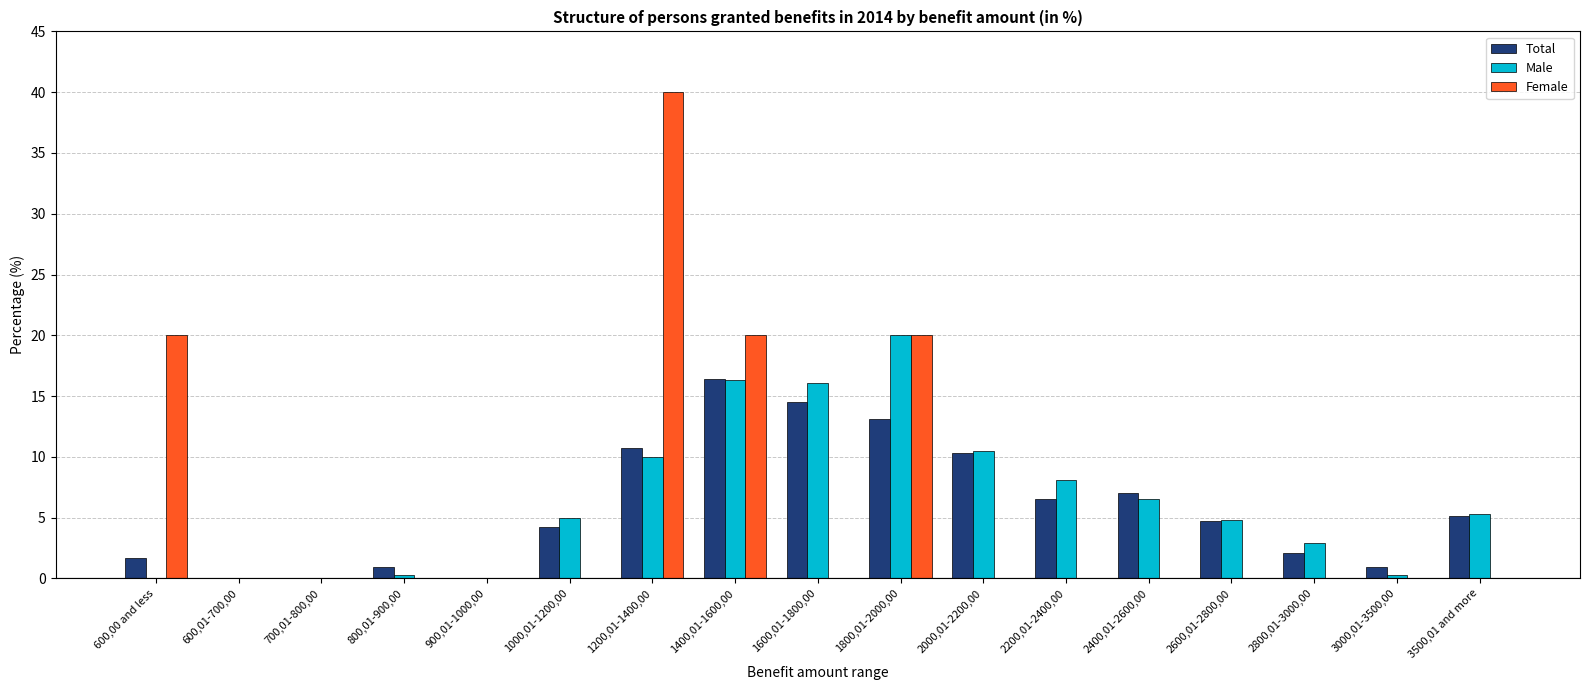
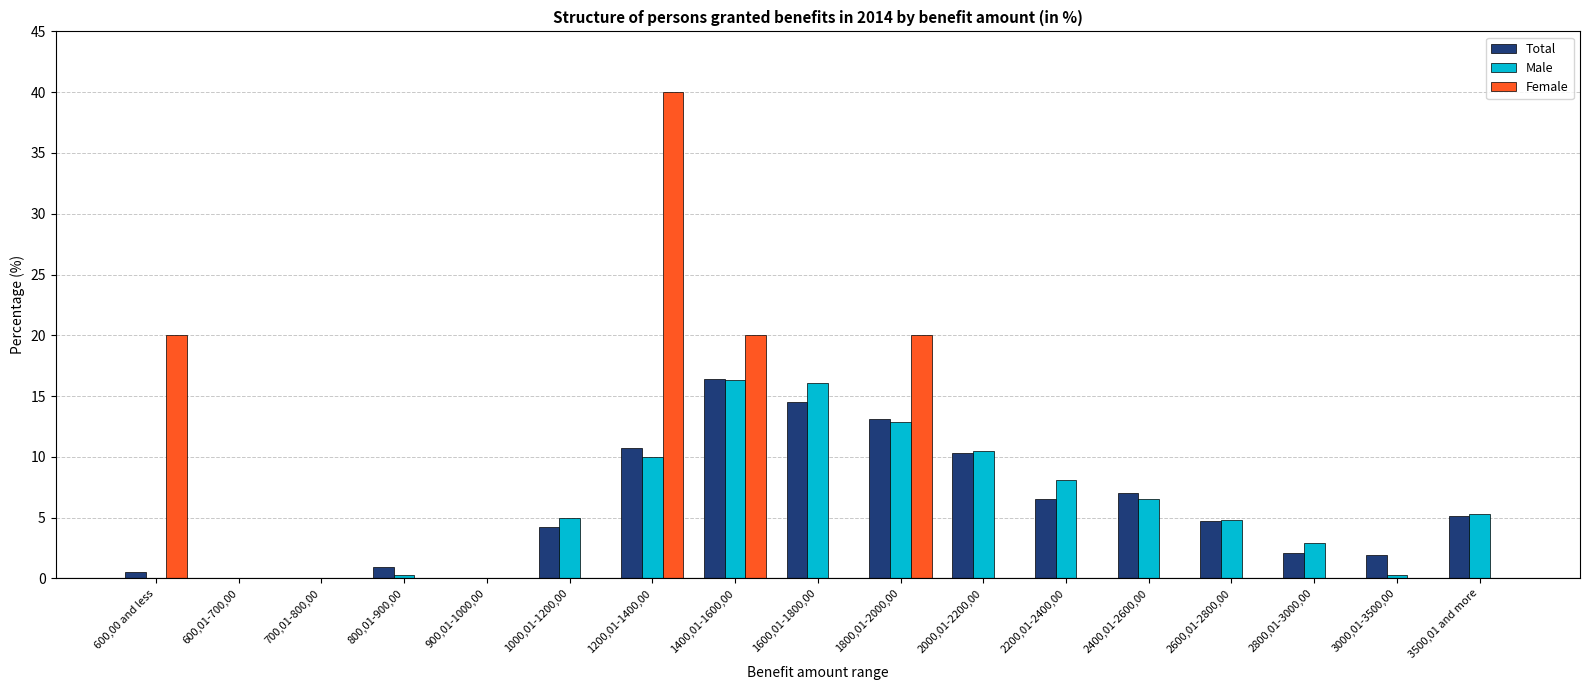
Total, 600,00 and less: 1.7 -> 0.5
Male, 1800,01-2000,00: 20.0 -> 12.9
Total, 3000,01-3500,00: 0.9 -> 1.9
